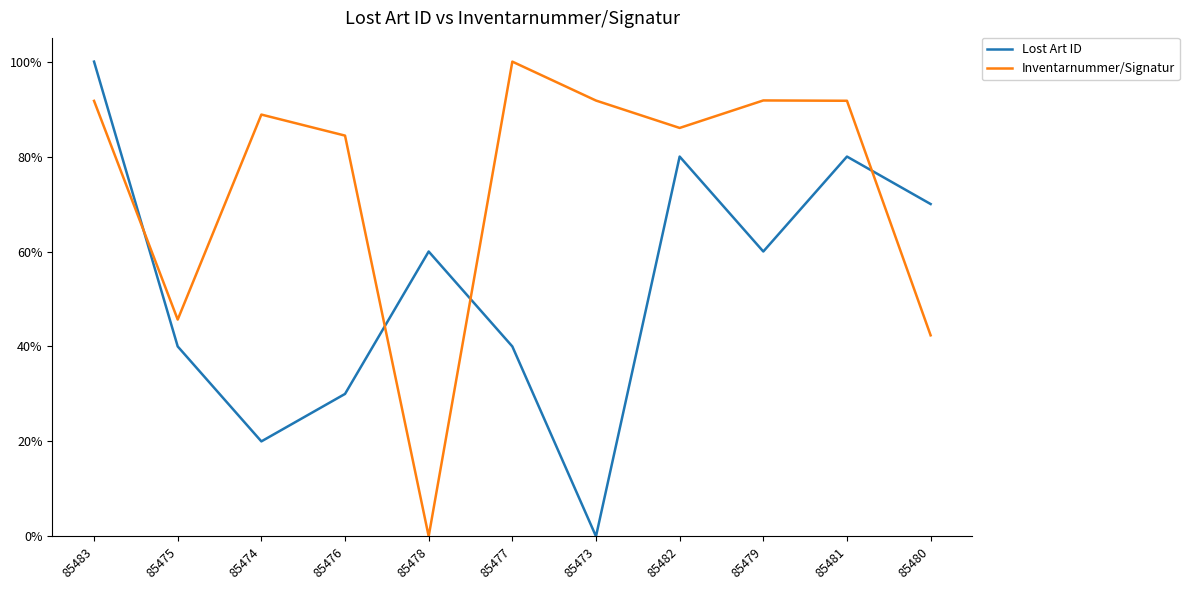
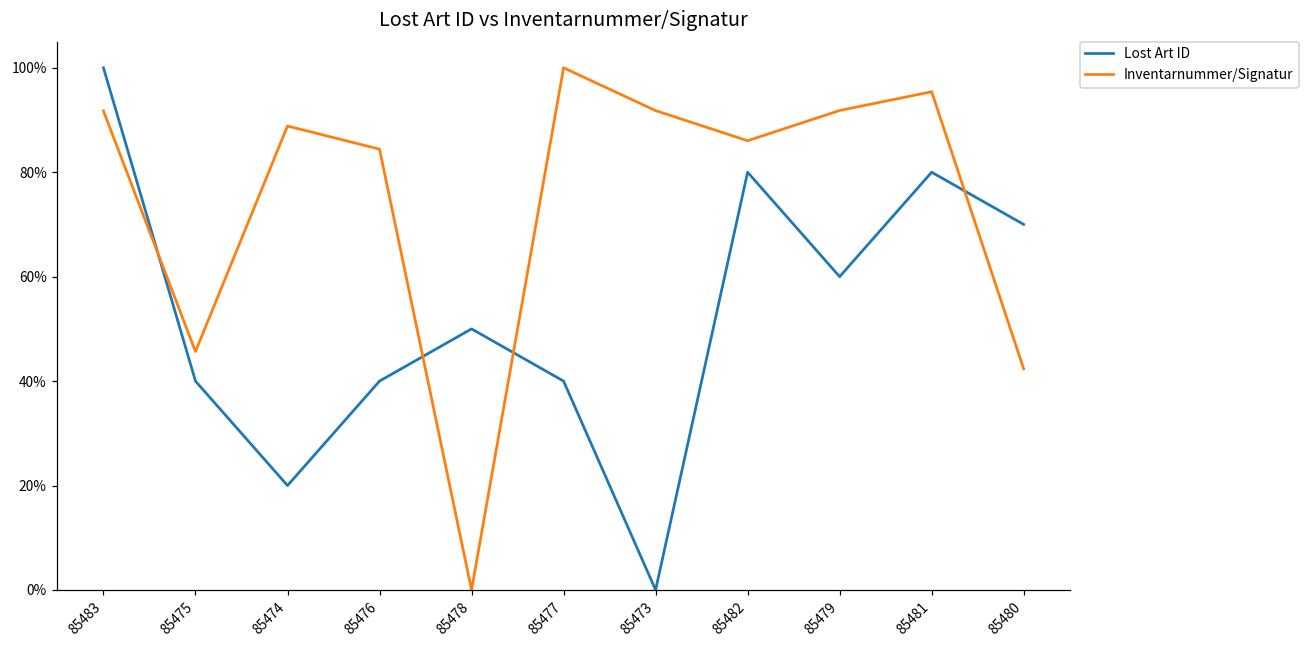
Lost Art ID, 85476: 30% -> 40%
Lost Art ID, 85478: 60% -> 50%
Inventarnummer/Signatur, 85481: 92% -> 95%
